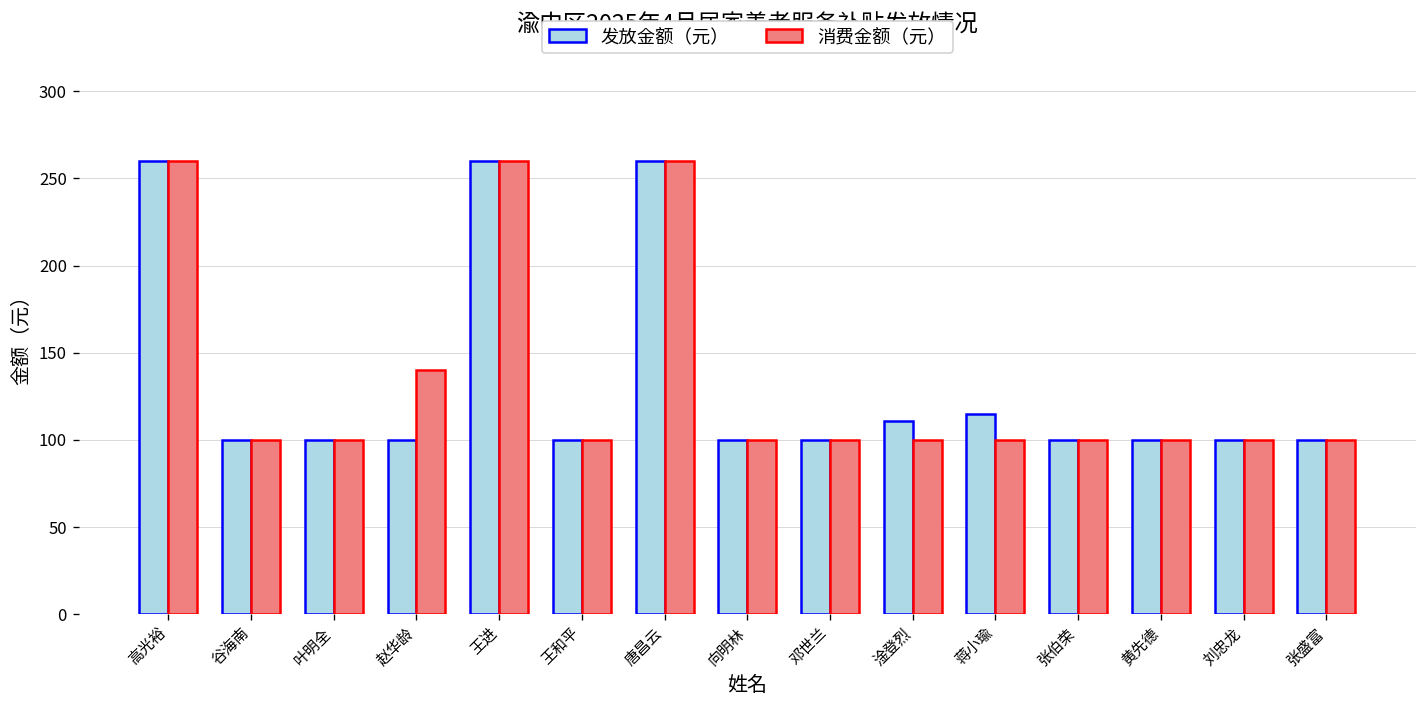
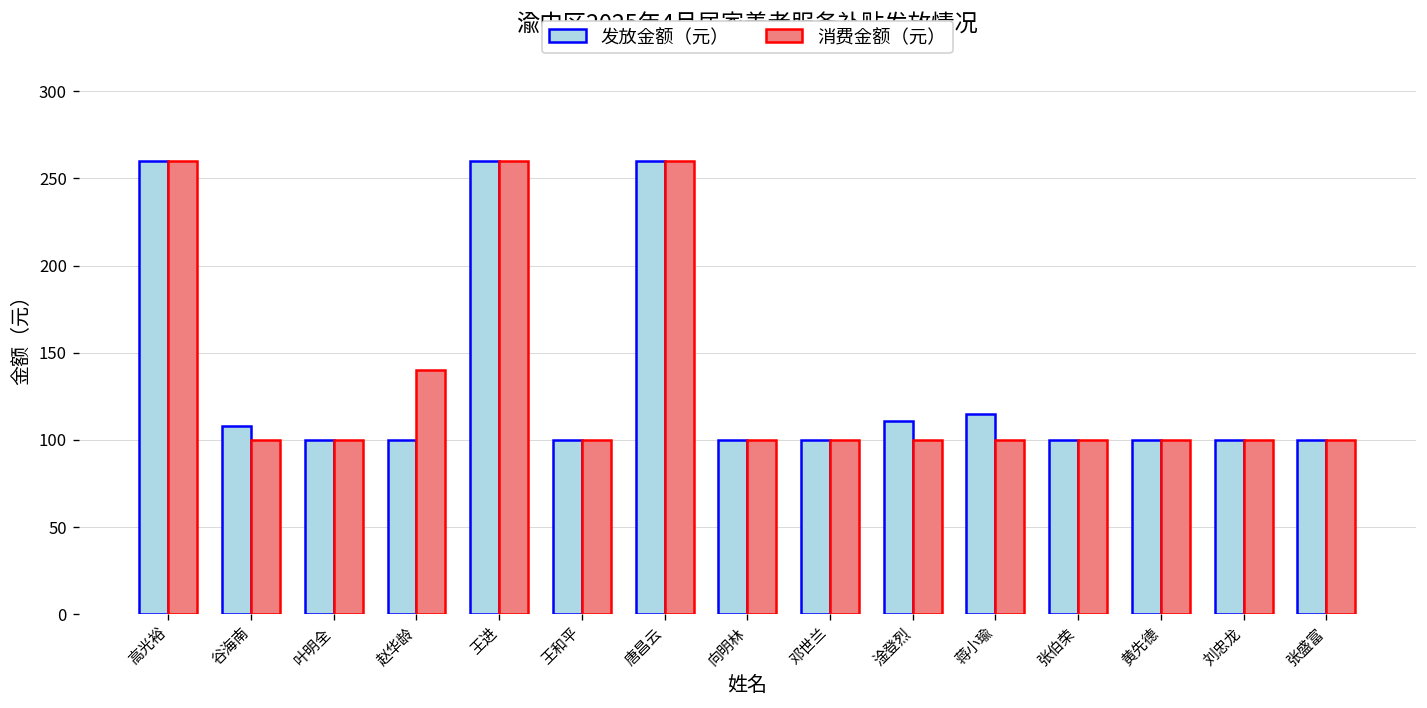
发放金额（元）, 谷海南: 100 -> 108
